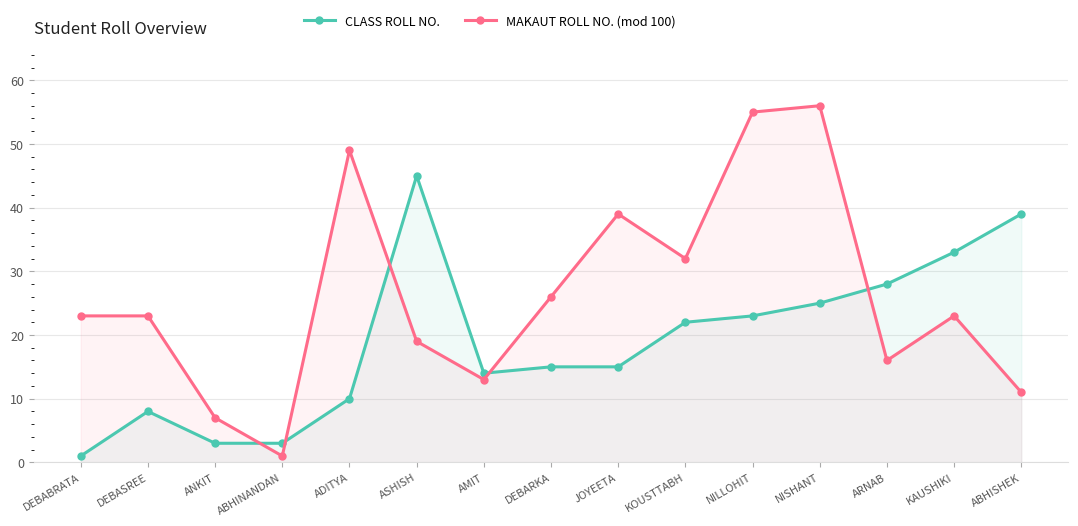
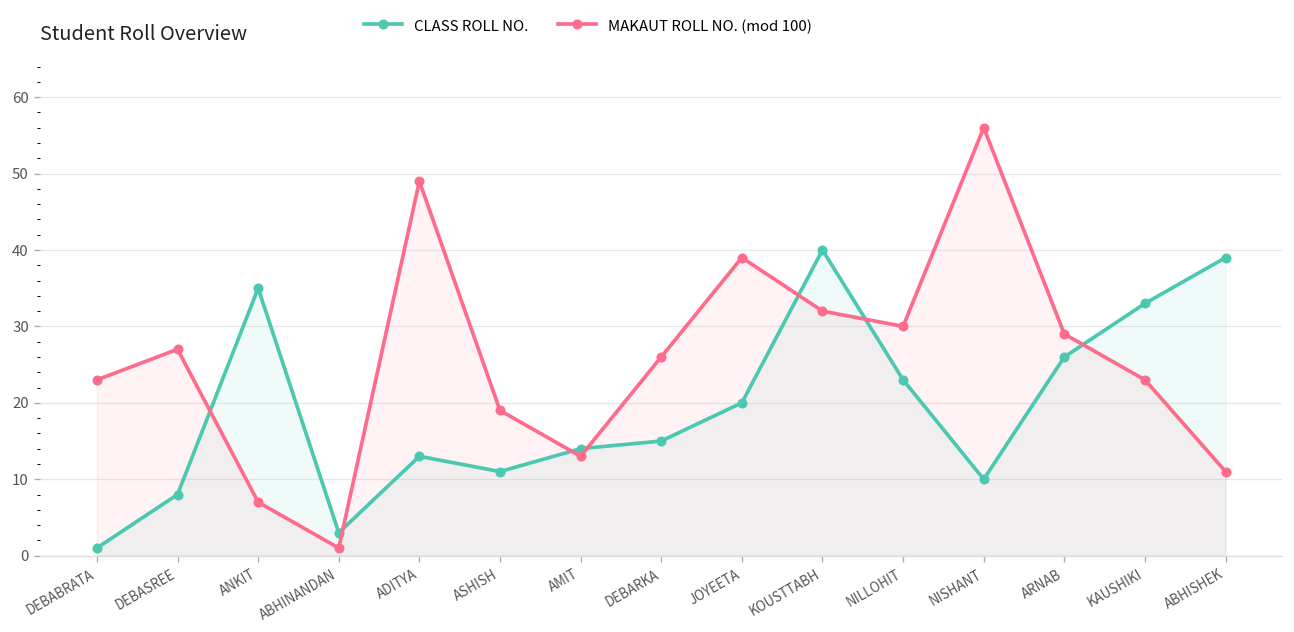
MAKAUT ROLL NO. (mod 100), DEBASREE: 23 -> 27
CLASS ROLL NO., ANKIT: 3 -> 35
CLASS ROLL NO., ADITYA: 10 -> 13
CLASS ROLL NO., ASHISH: 45 -> 11
CLASS ROLL NO., JOYEETA: 15 -> 20
CLASS ROLL NO., KOUSTTABH: 22 -> 40
MAKAUT ROLL NO. (mod 100), NILLOHIT: 55 -> 30
CLASS ROLL NO., NISHANT: 25 -> 10
CLASS ROLL NO., ARNAB: 28 -> 26
MAKAUT ROLL NO. (mod 100), ARNAB: 16 -> 29
